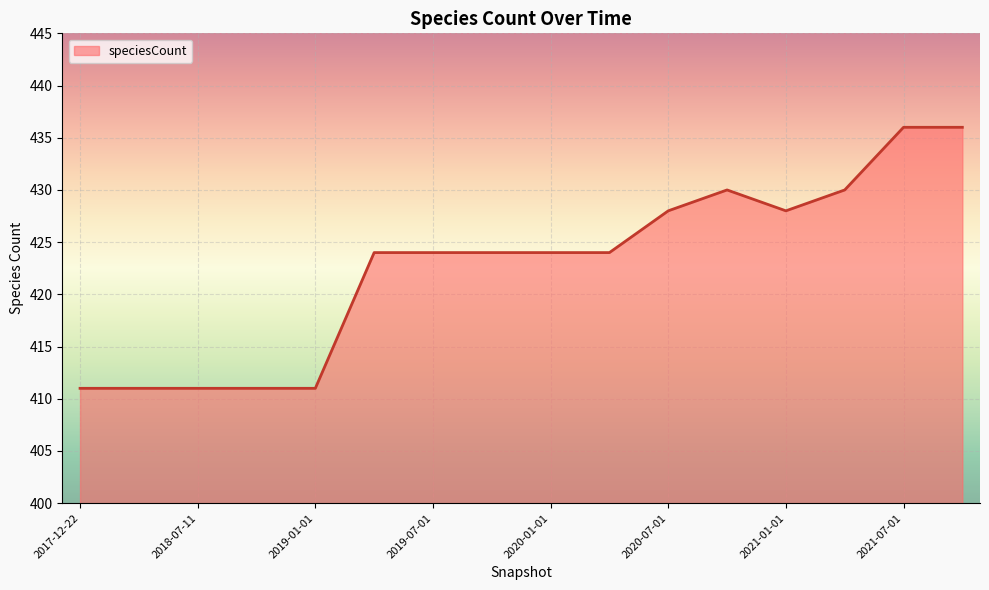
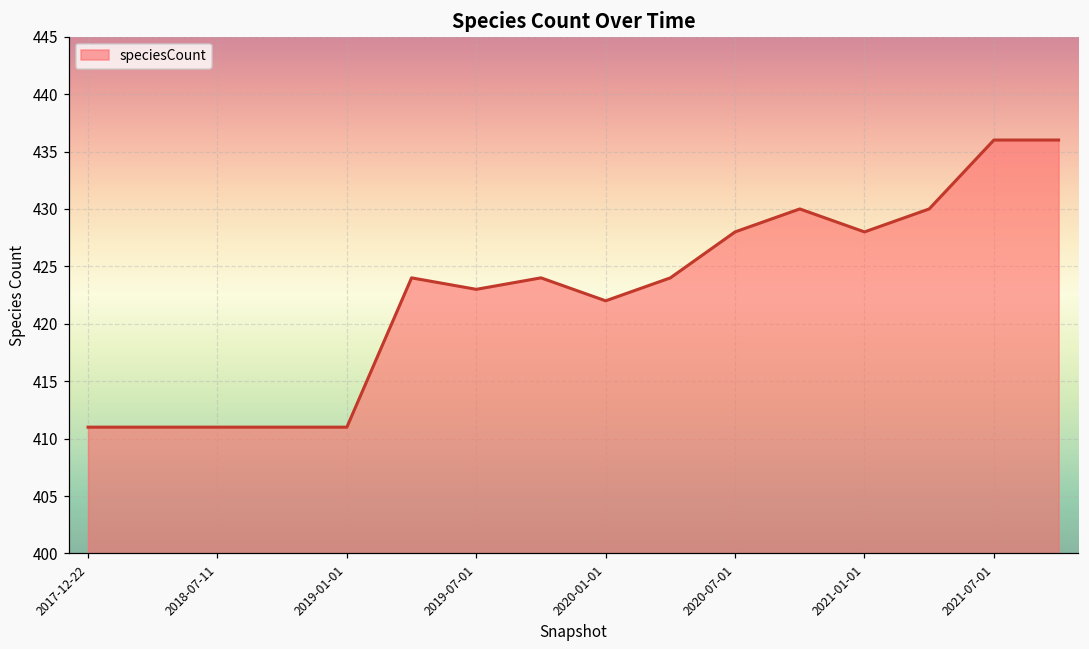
2019-07-01: 424 -> 423
2020-01-01: 424 -> 422
